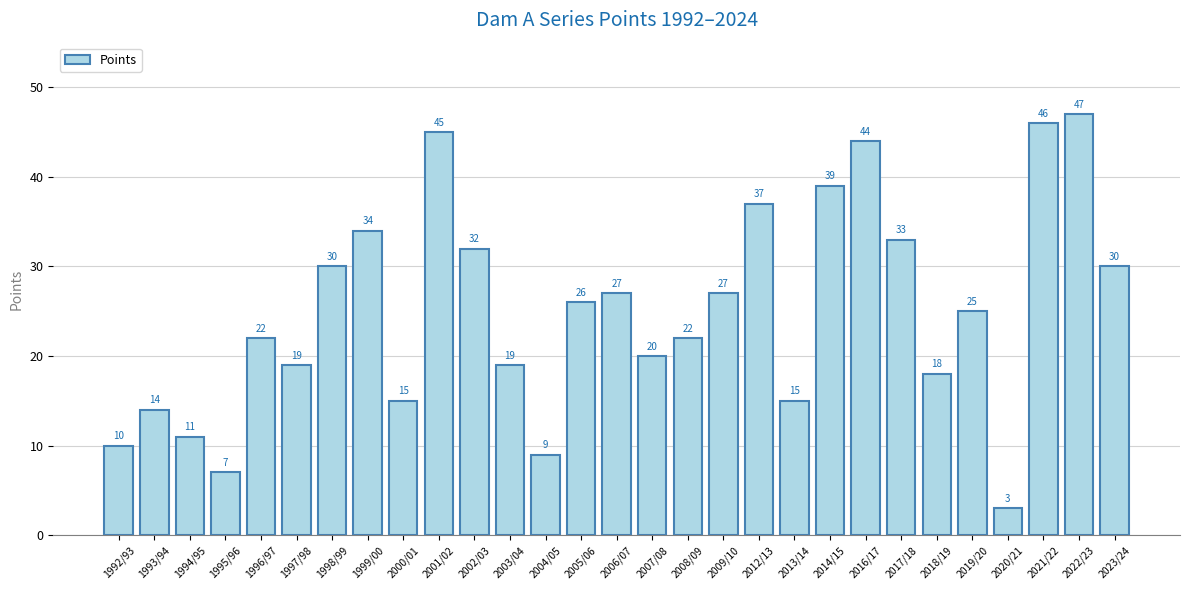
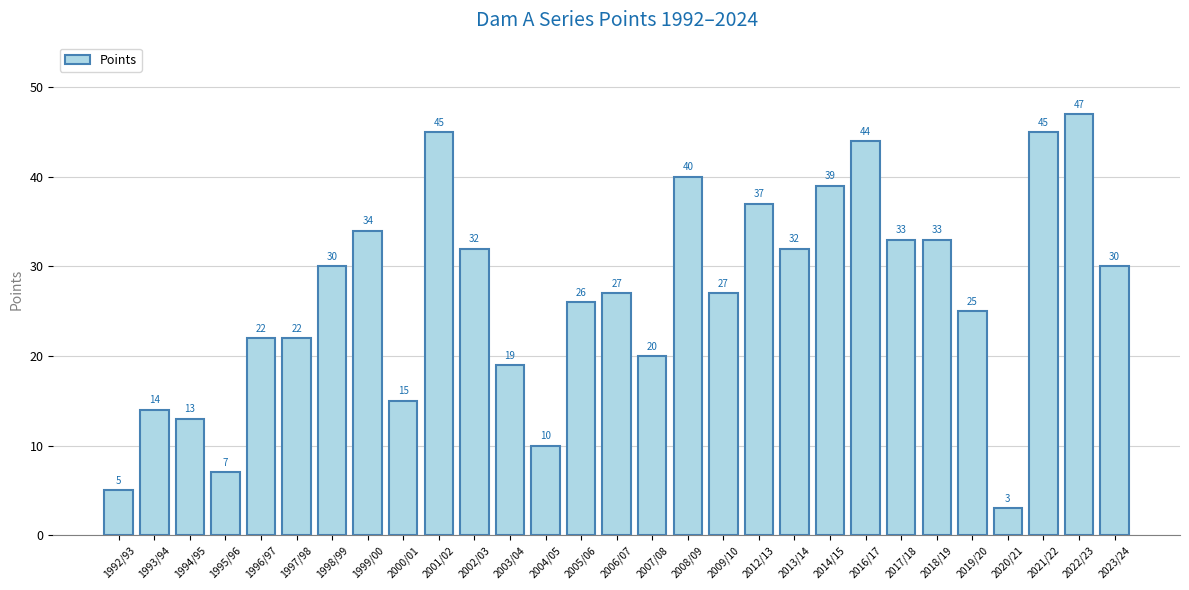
1992/93: 10 -> 5
1994/95: 11 -> 13
1997/98: 19 -> 22
2004/05: 9 -> 10
2008/09: 22 -> 40
2013/14: 15 -> 32
2018/19: 18 -> 33
2021/22: 46 -> 45
